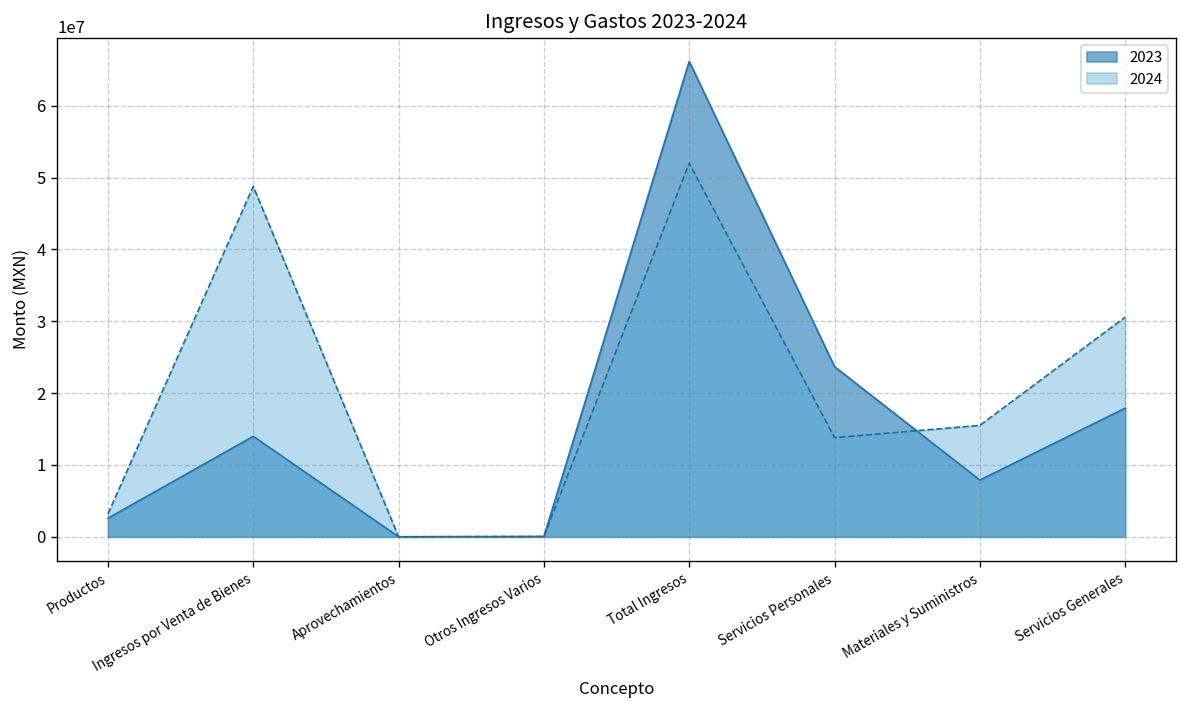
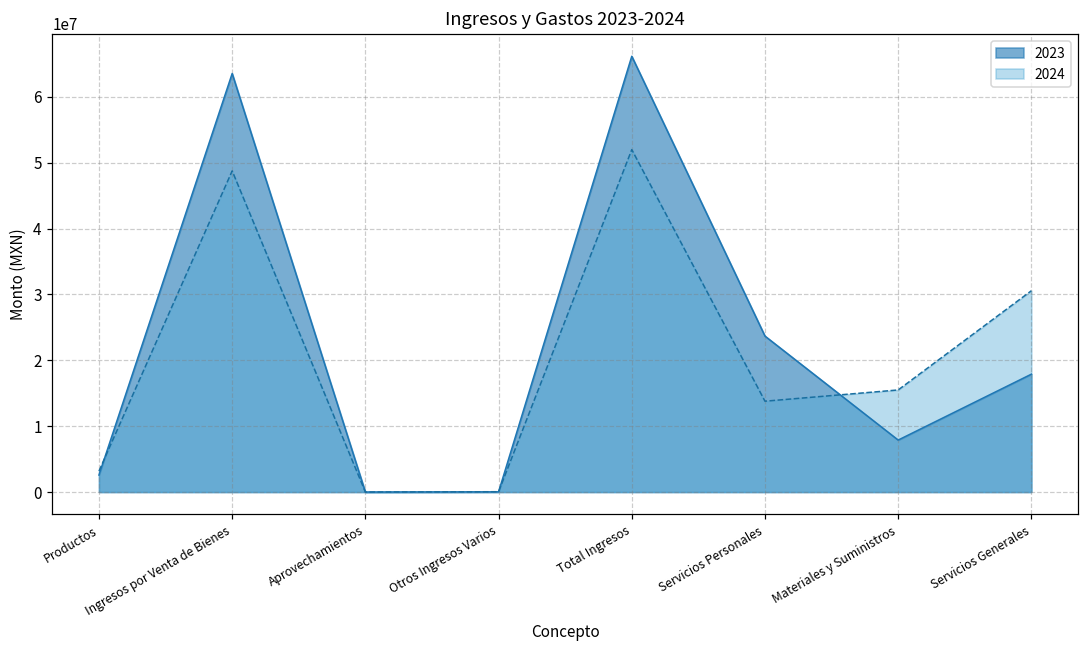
2023, Ingresos por Venta de Bienes: 14000000 -> 64000000
